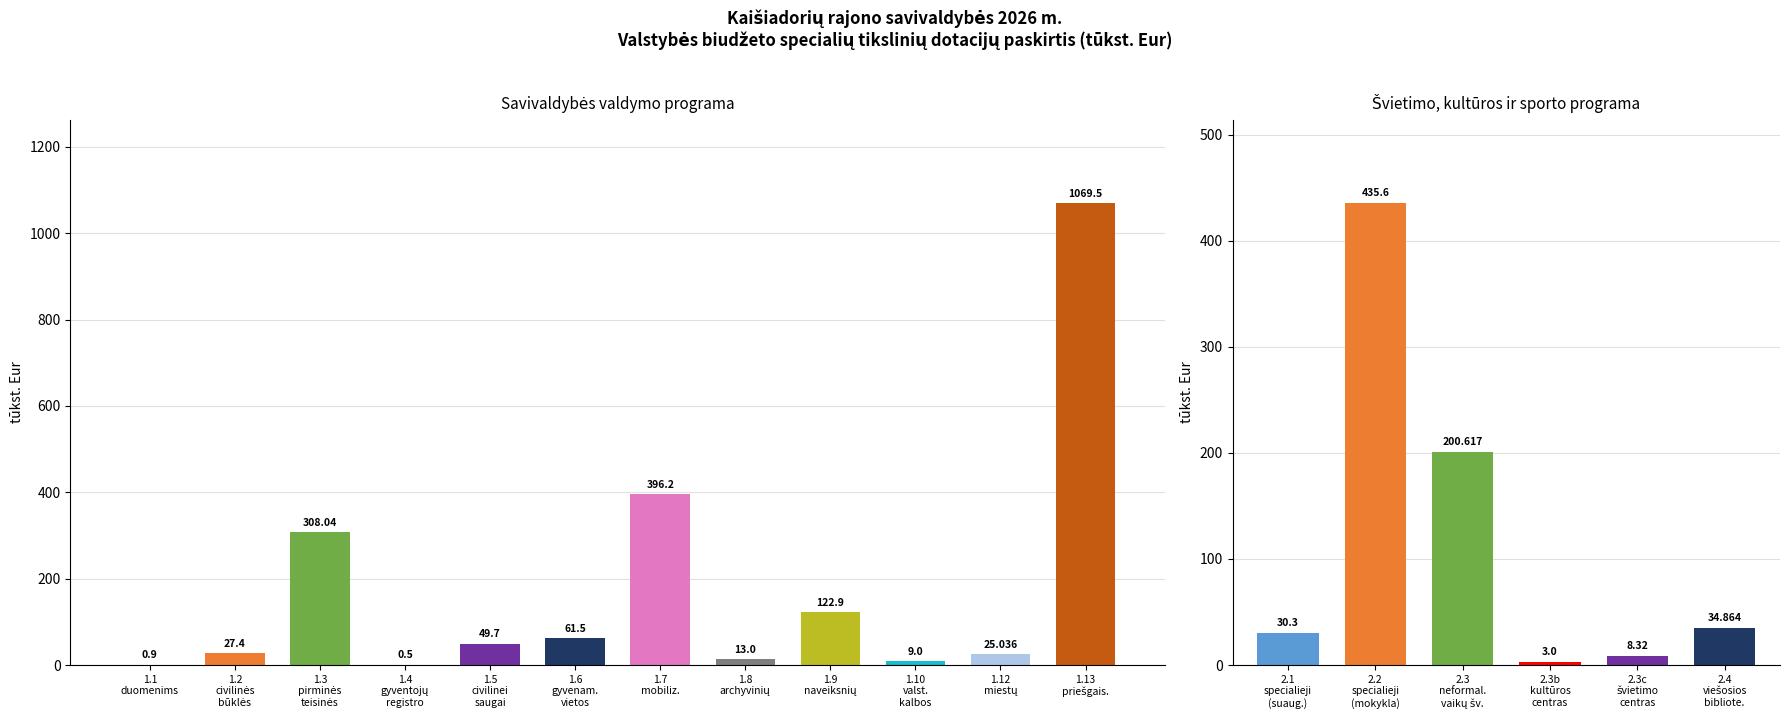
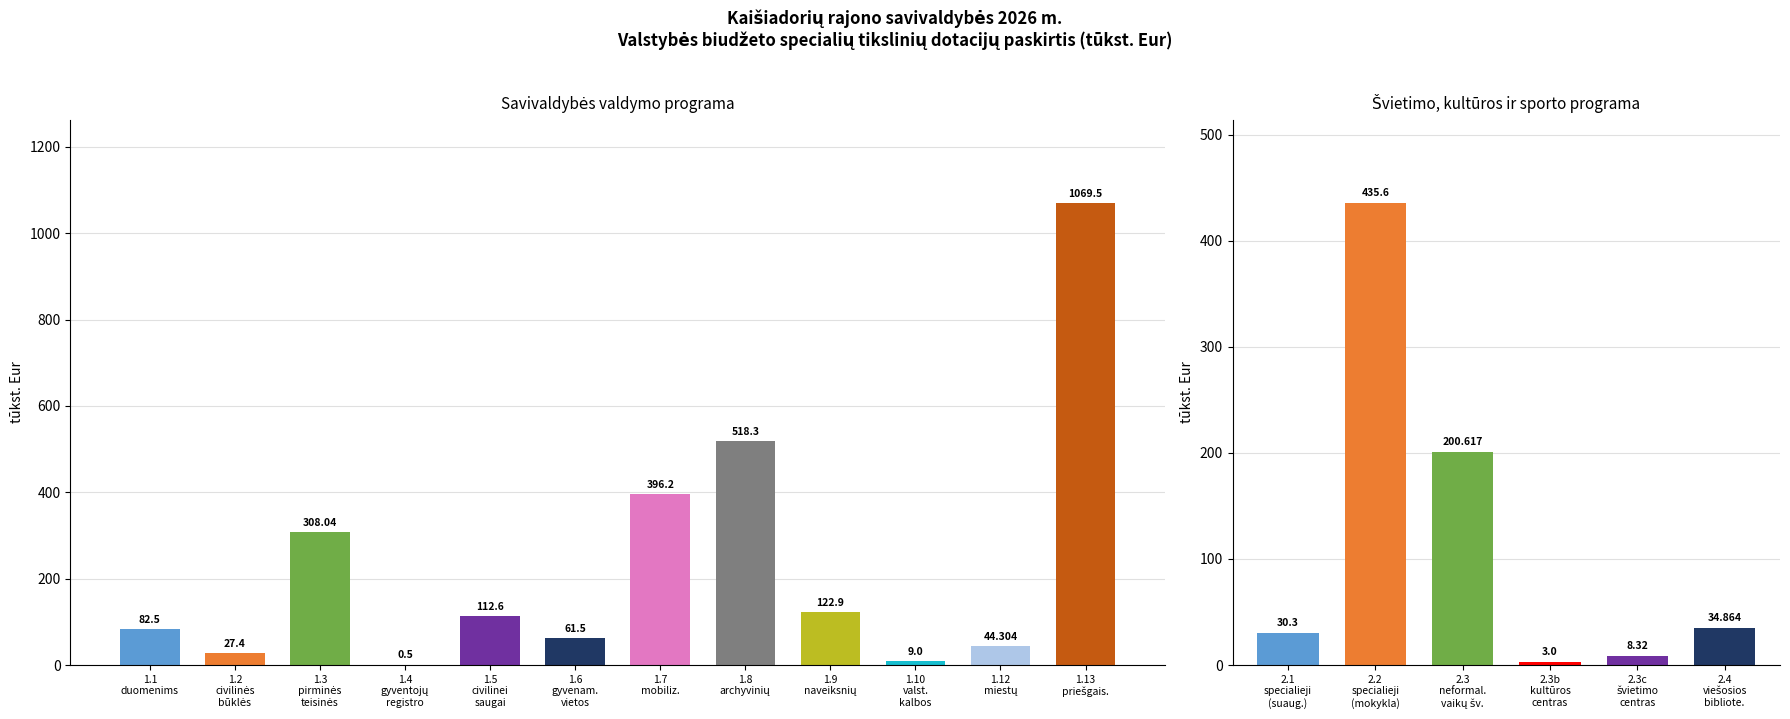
Savivaldybės valdymo programa, 1.1 duomenims: 0.9 -> 82.5
Savivaldybės valdymo programa, 1.5 civilinei saugai: 49.7 -> 112.6
Savivaldybės valdymo programa, 1.8 archyvinių: 13.0 -> 518.3
Savivaldybės valdymo programa, 1.12 miestų: 25.036 -> 44.304
